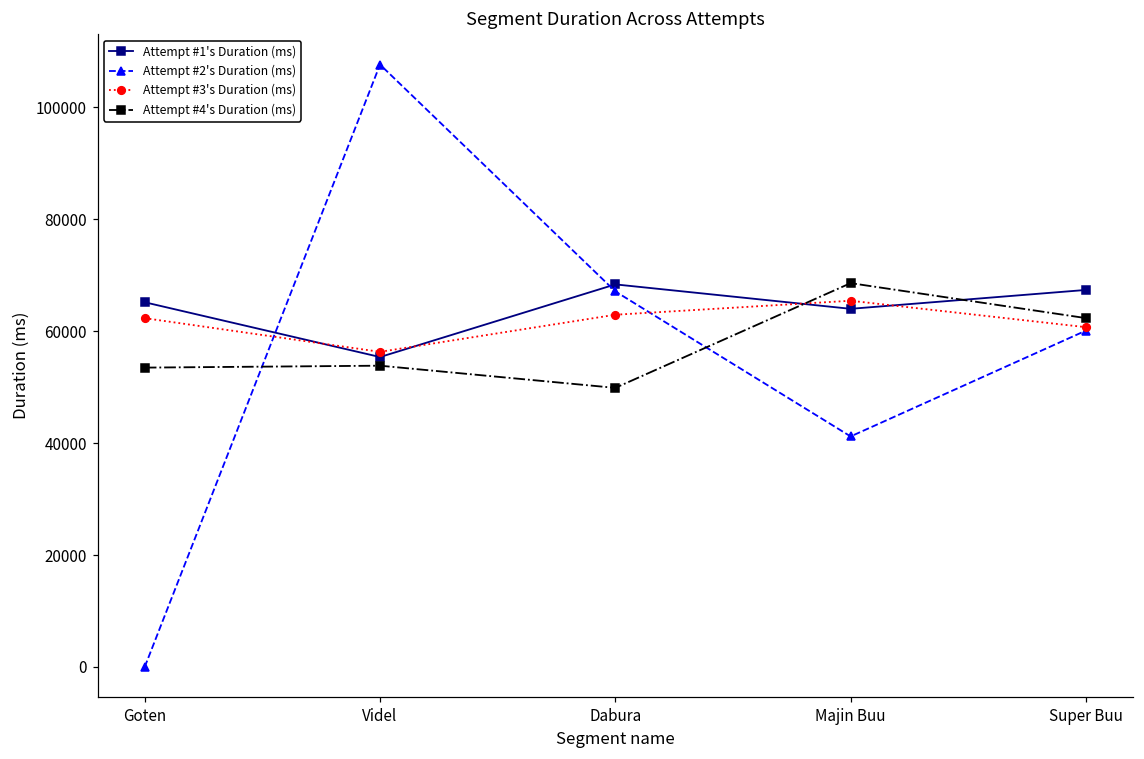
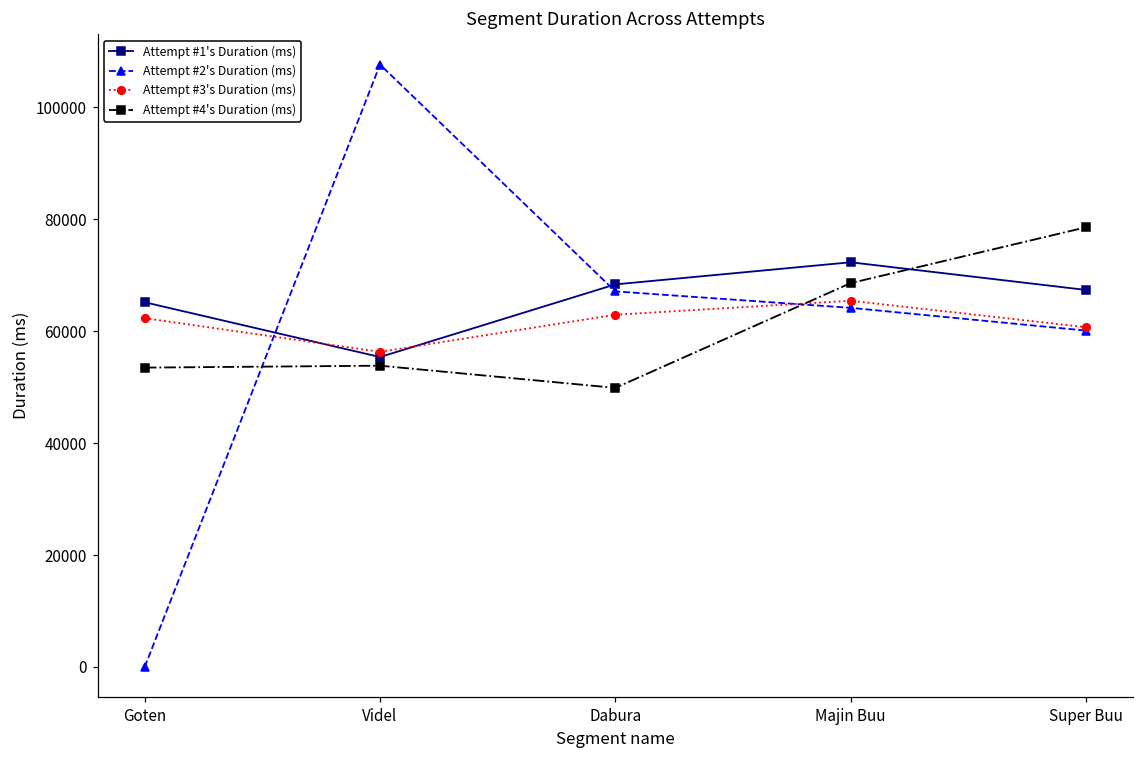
Attempt #1's Duration (ms), Majin Buu: 64000 -> 72000
Attempt #2's Duration (ms), Majin Buu: 41000 -> 64000
Attempt #4's Duration (ms), Super Buu: 62000 -> 79000
